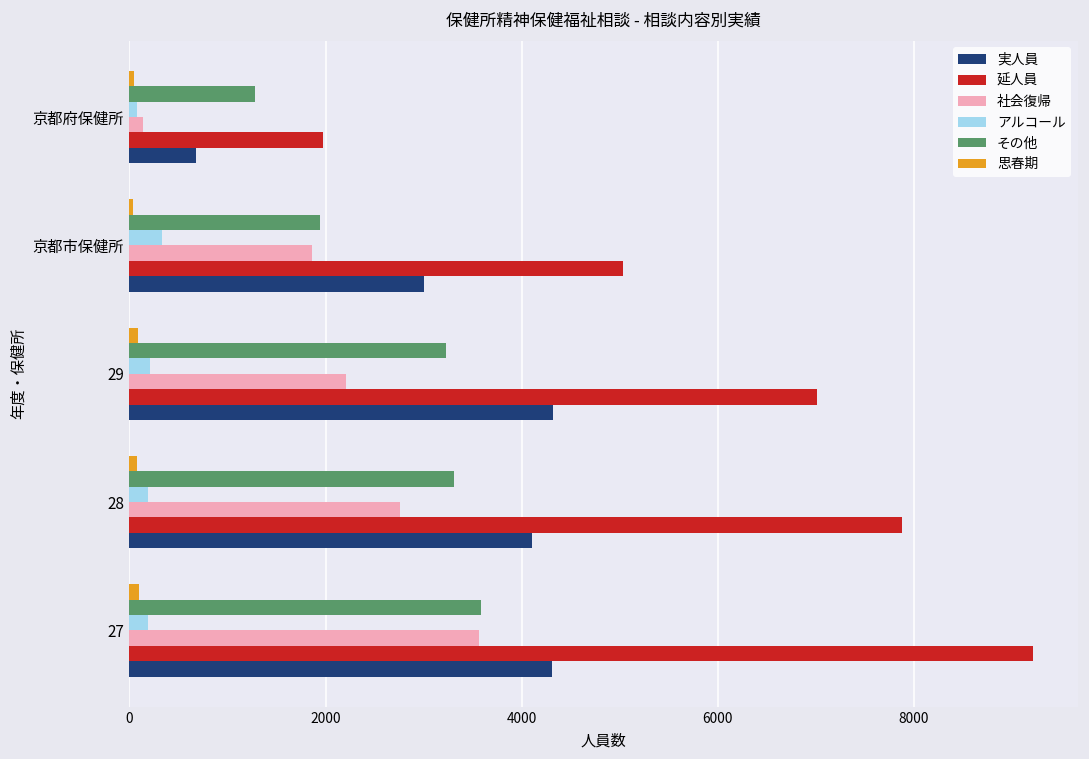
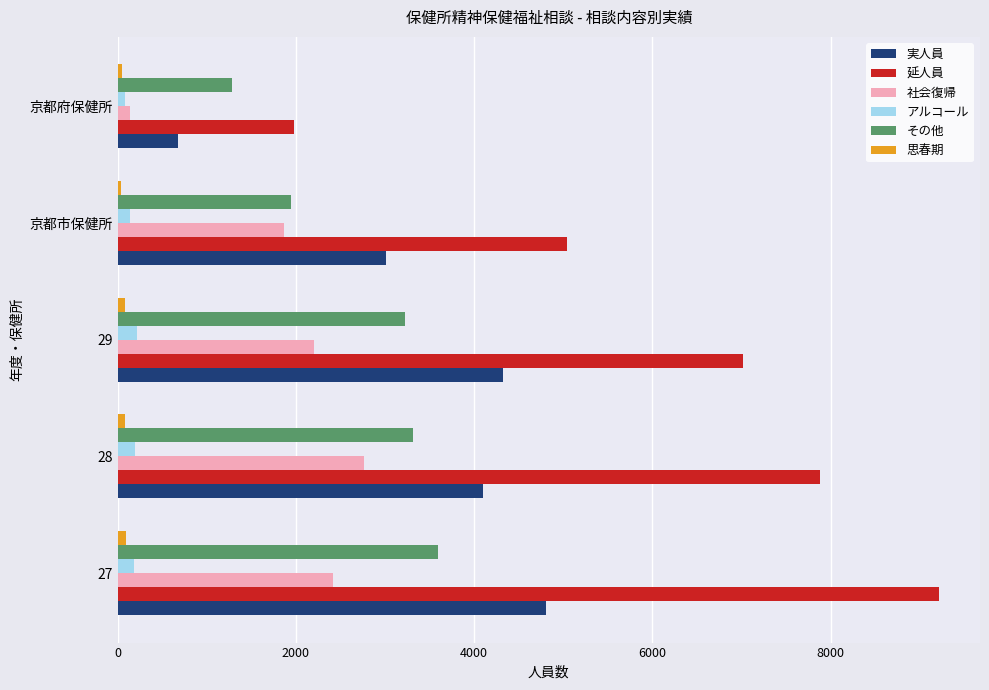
アルコール, 京都市保健所: 300 -> 100
社会復帰, 27: 3600 -> 2400
実人員, 27: 4300 -> 4800
